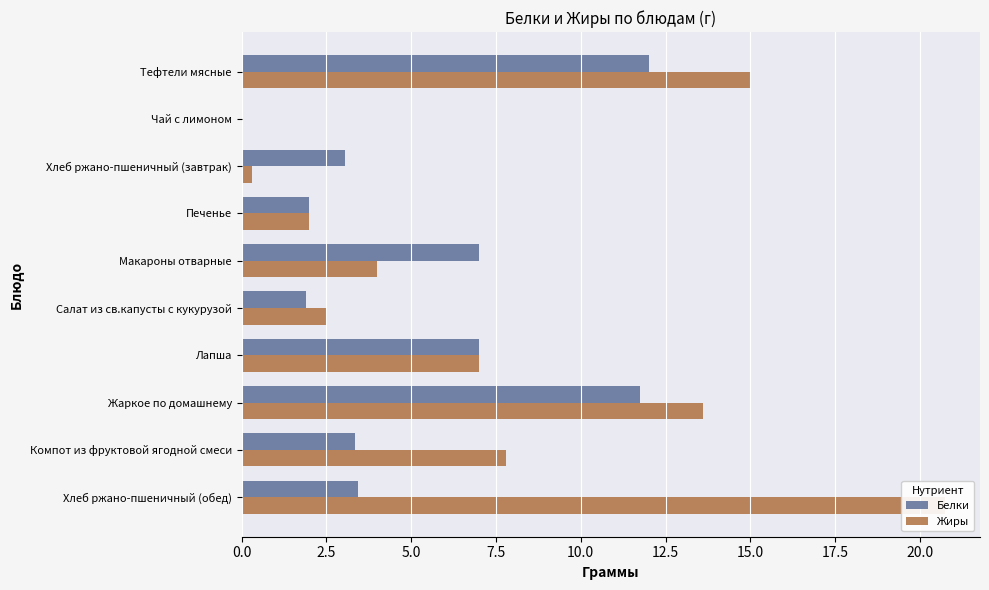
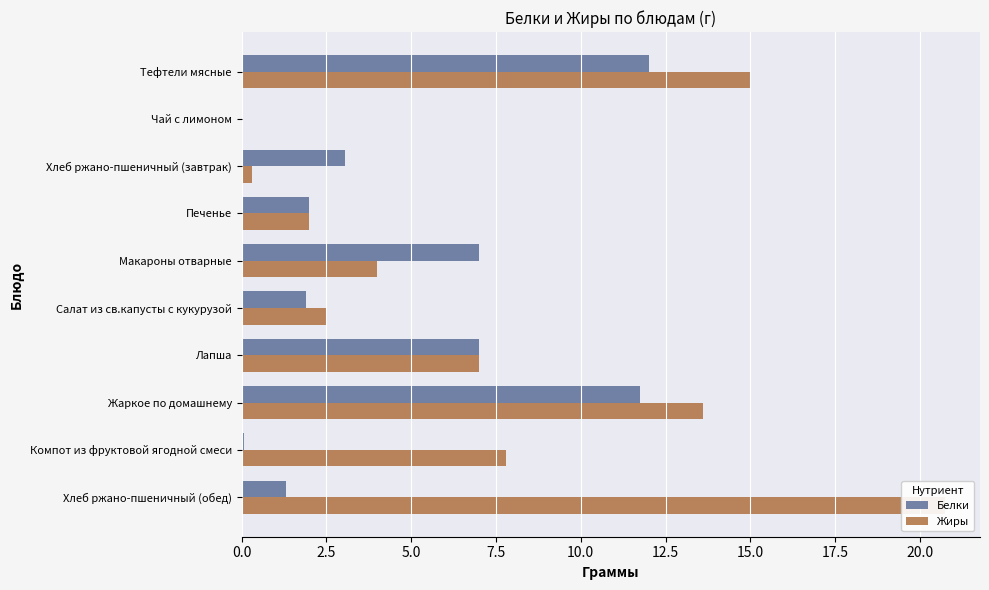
Белки, Компот из фруктовой ягодной смеси: 3.3 -> 0.1
Белки, Хлеб ржано-пшеничный (обед): 3.4 -> 1.3
